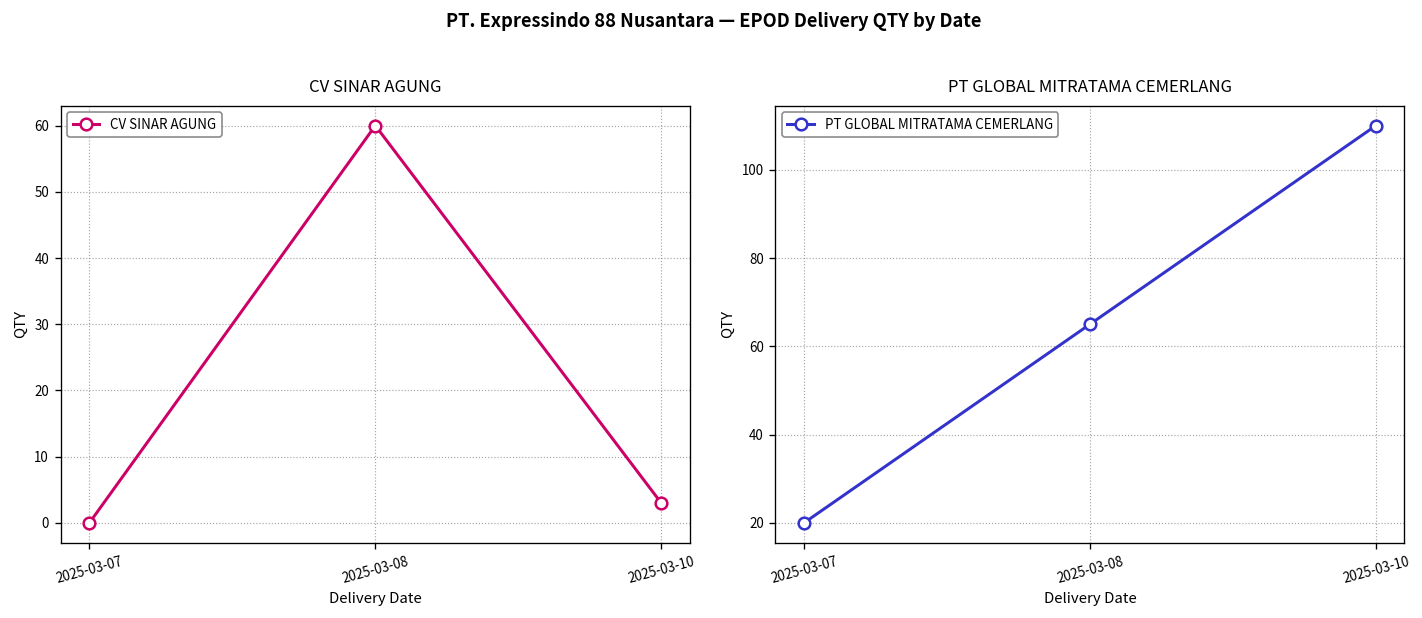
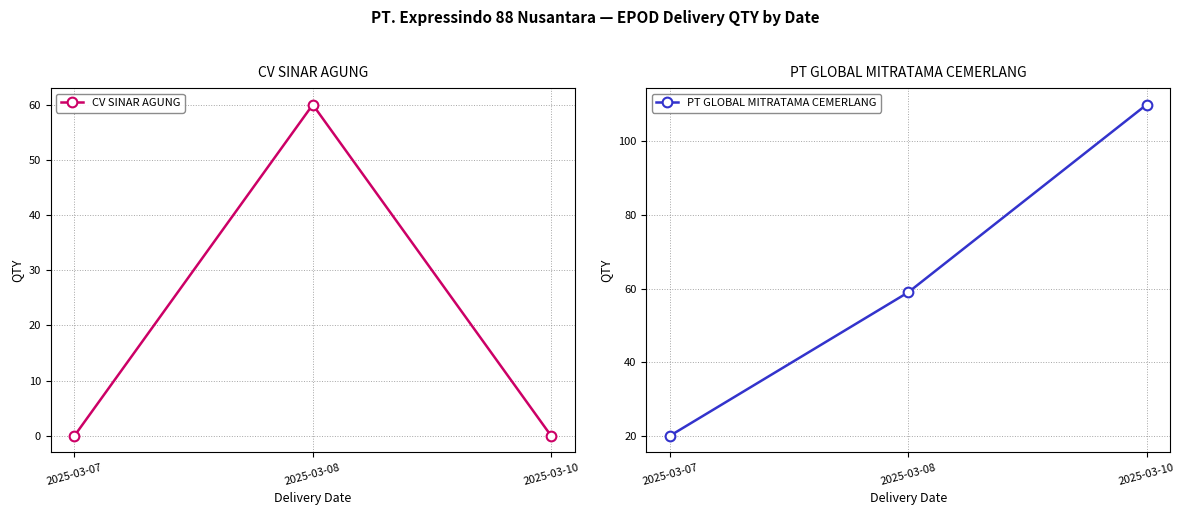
CV SINAR AGUNG, 2025-03-10: 3 -> 0
PT GLOBAL MITRATAMA CEMERLANG, 2025-03-08: 65 -> 59
